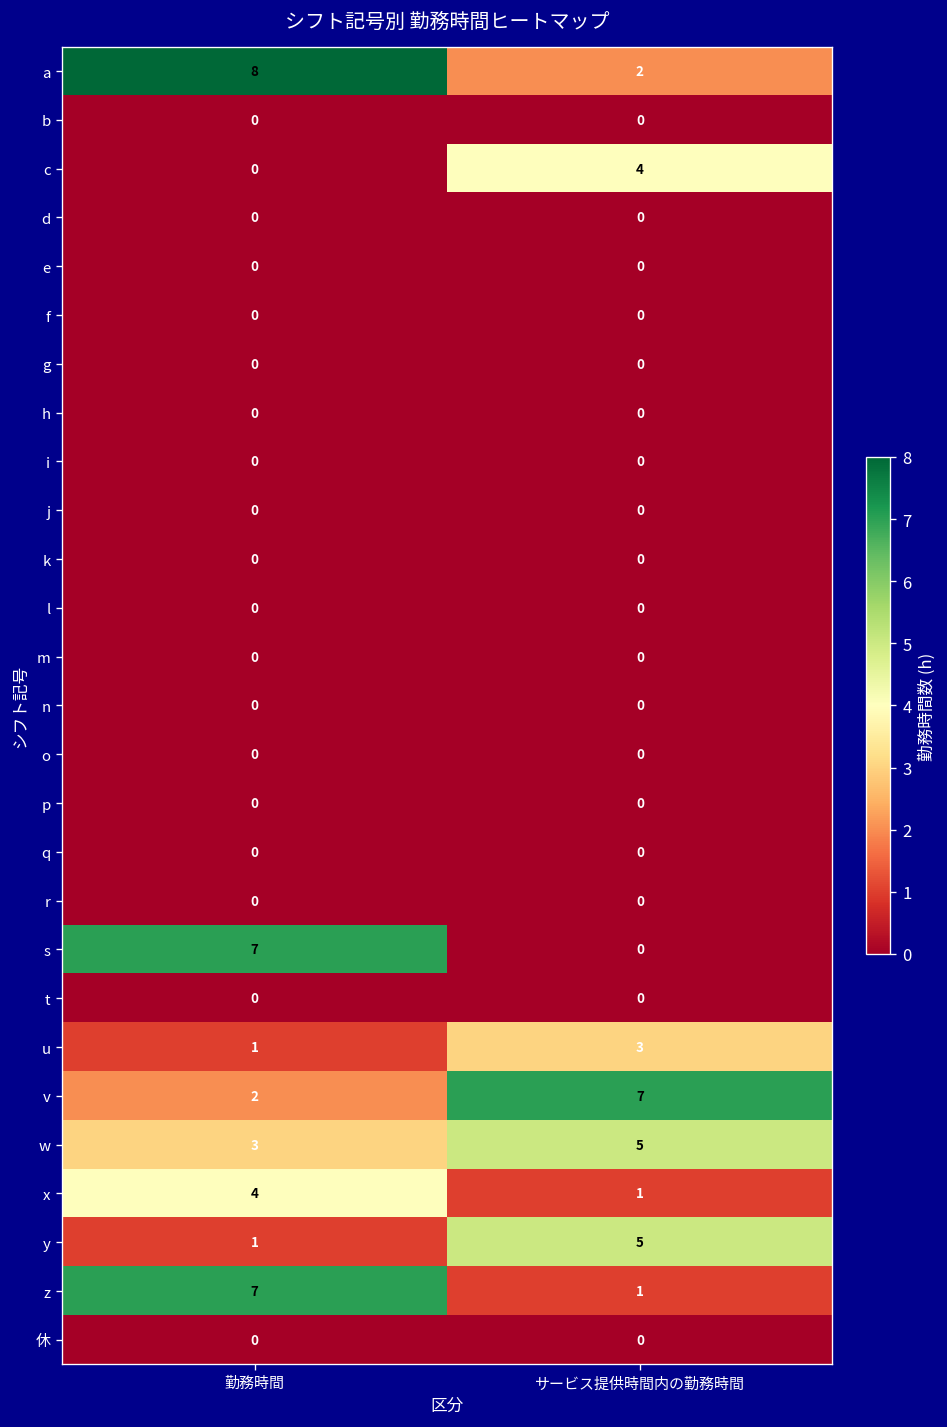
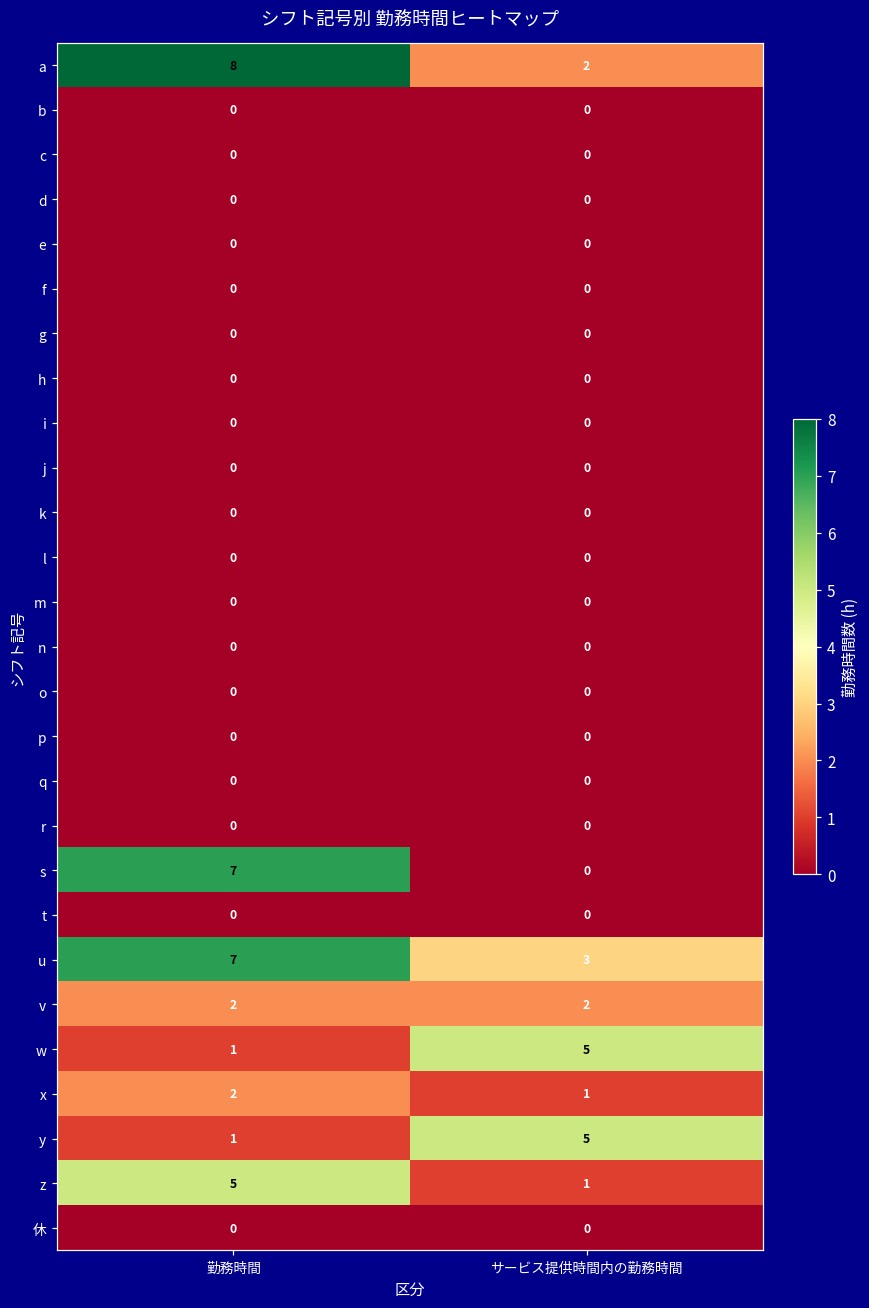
c, サービス提供時間内の勤務時間: 4 -> 0
u, 勤務時間: 1 -> 7
v, サービス提供時間内の勤務時間: 7 -> 2
w, 勤務時間: 3 -> 1
x, 勤務時間: 4 -> 2
z, 勤務時間: 7 -> 5
